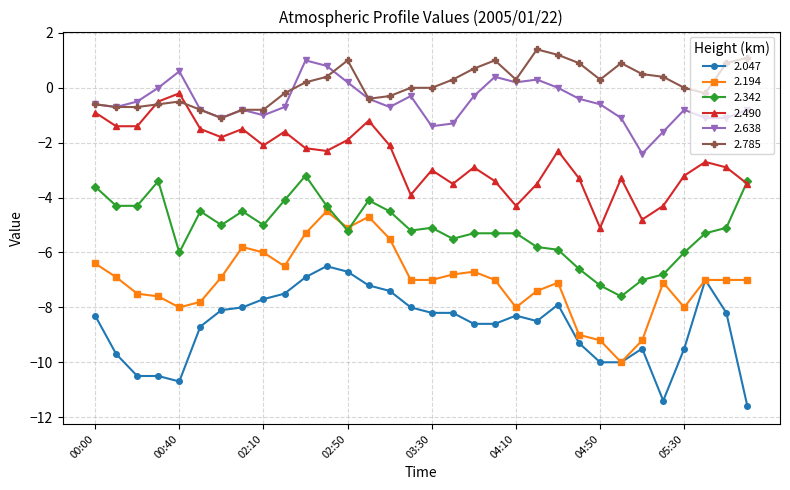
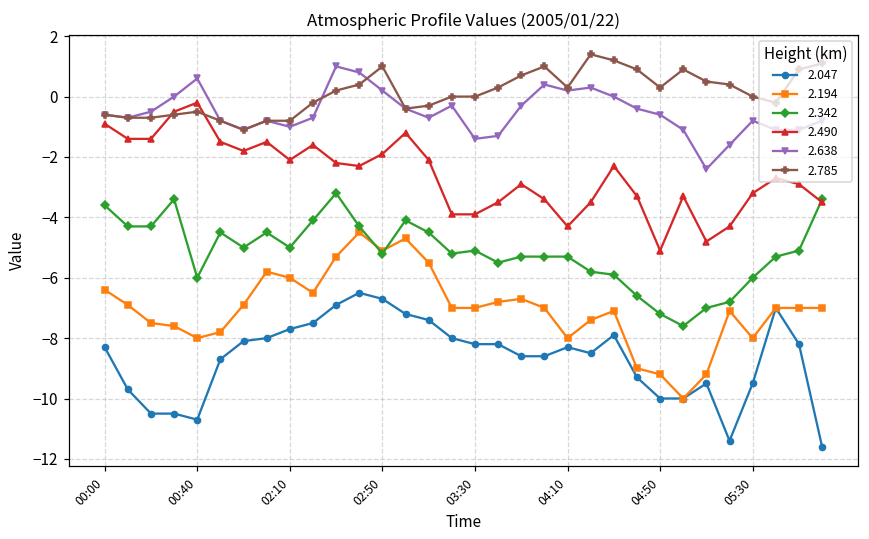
2.490, 03:30: -3.0 -> -3.9
